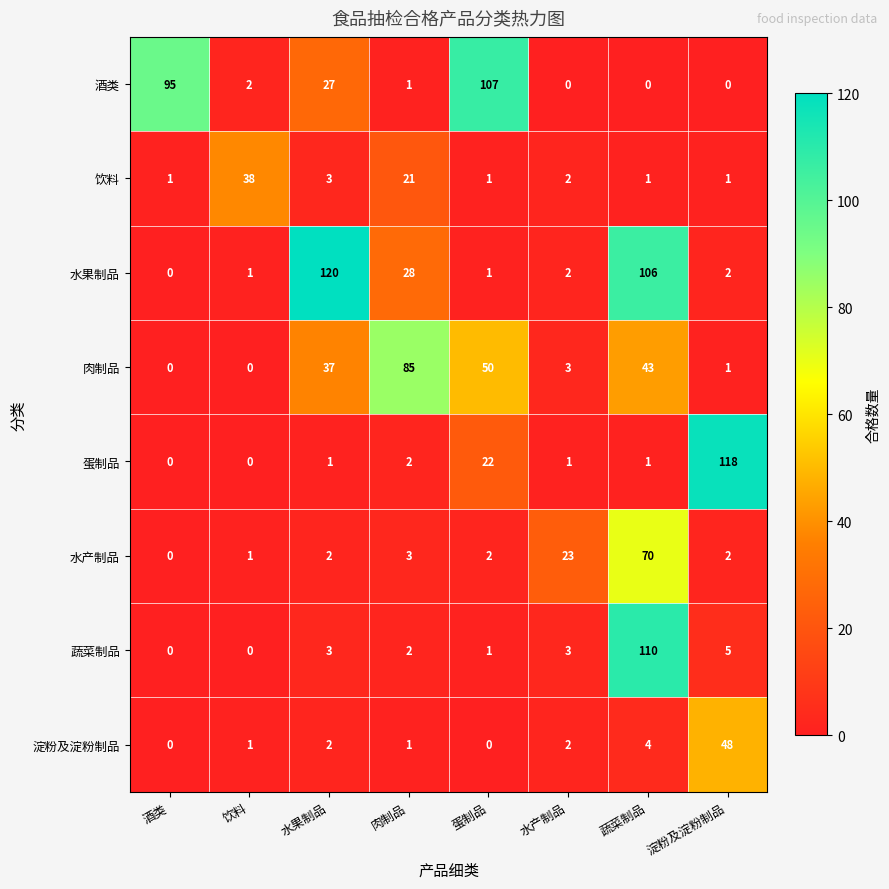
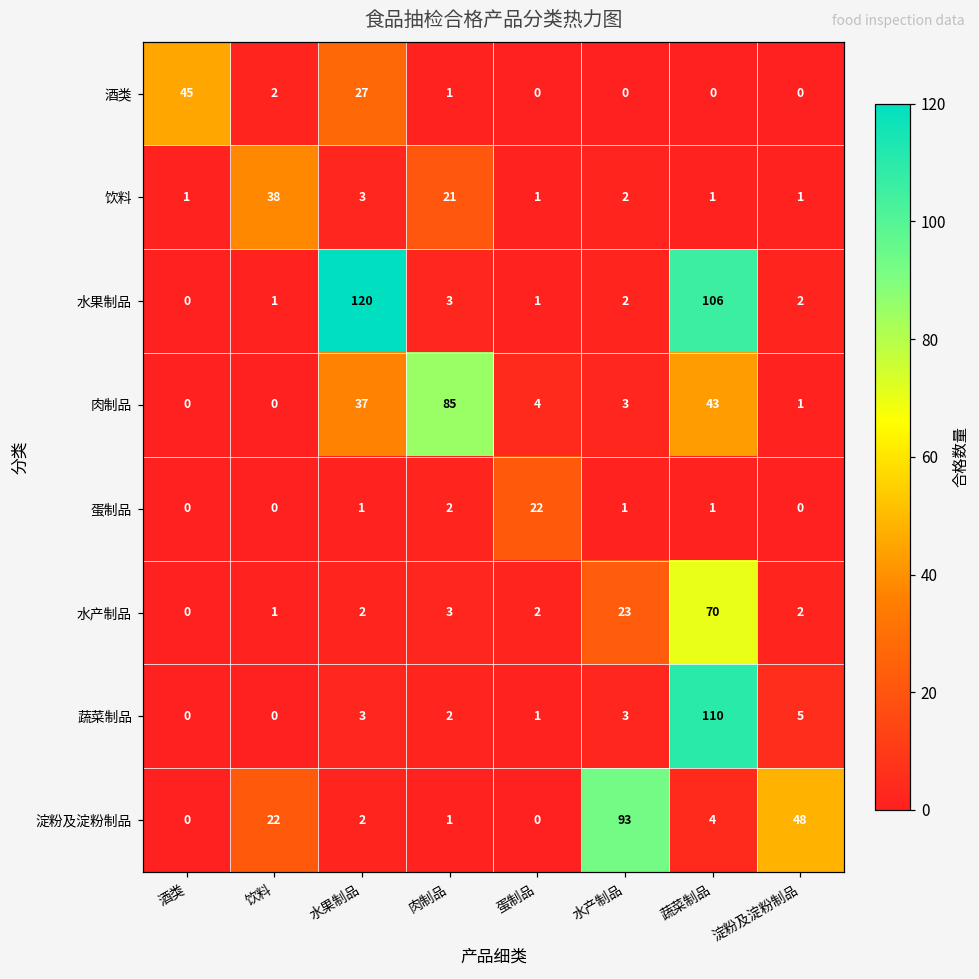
酒类, 酒类: 95 -> 45
酒类, 蛋制品: 107 -> 0
水果制品, 肉制品: 28 -> 3
肉制品, 蛋制品: 50 -> 4
蛋制品, 淀粉及淀粉制品: 118 -> 0
淀粉及淀粉制品, 饮料: 1 -> 22
淀粉及淀粉制品, 水产制品: 2 -> 93
